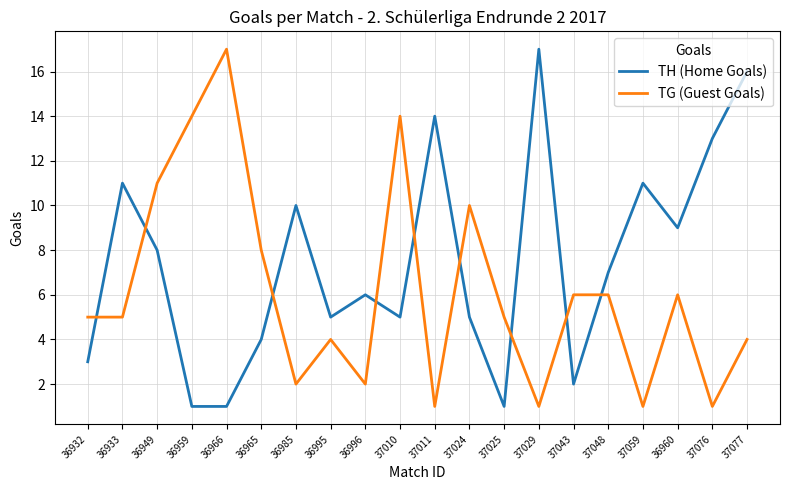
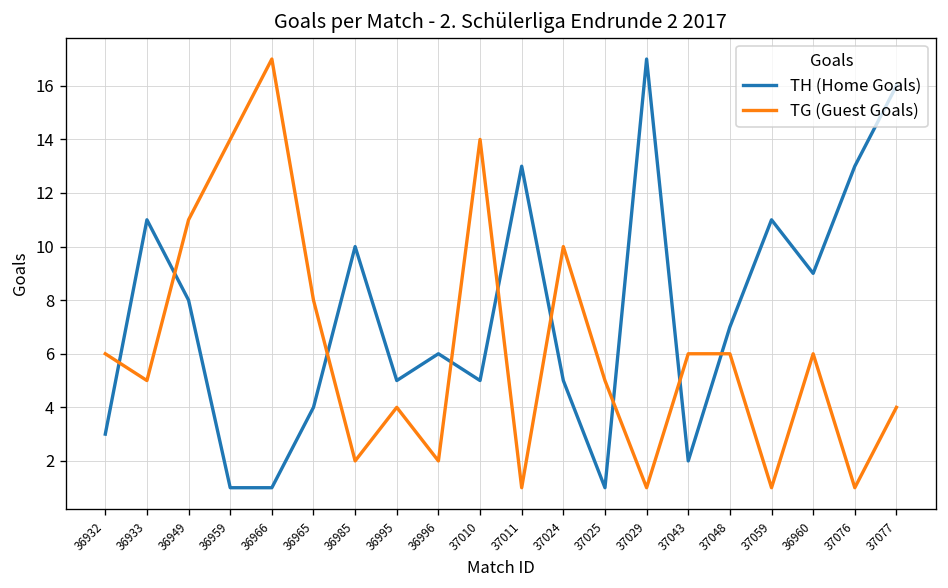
TG (Guest Goals), 36932: 5 -> 6
TH (Home Goals), 37011: 14 -> 13
